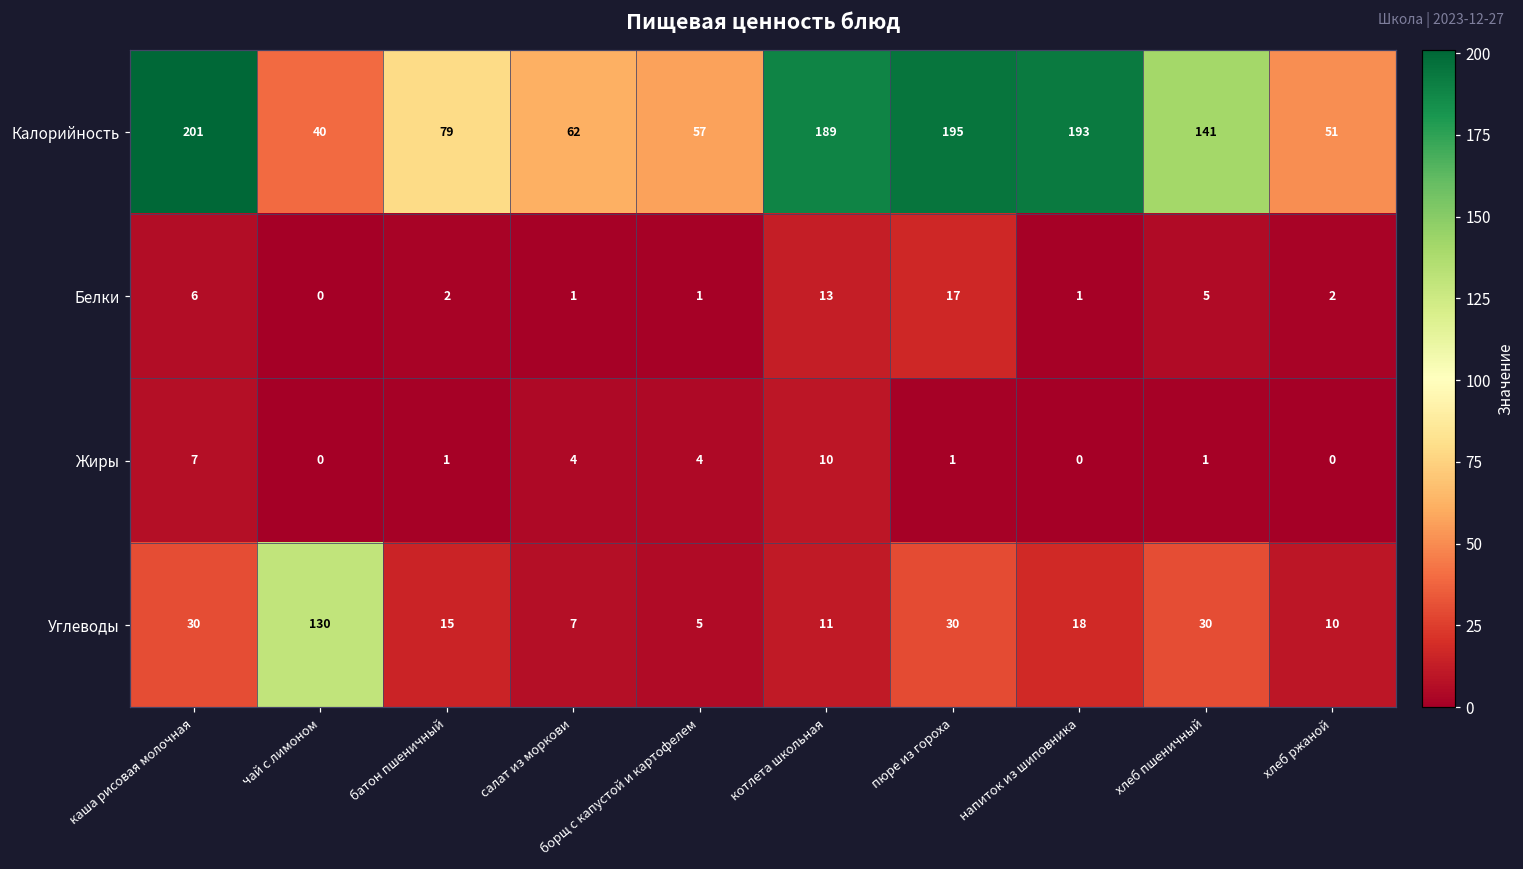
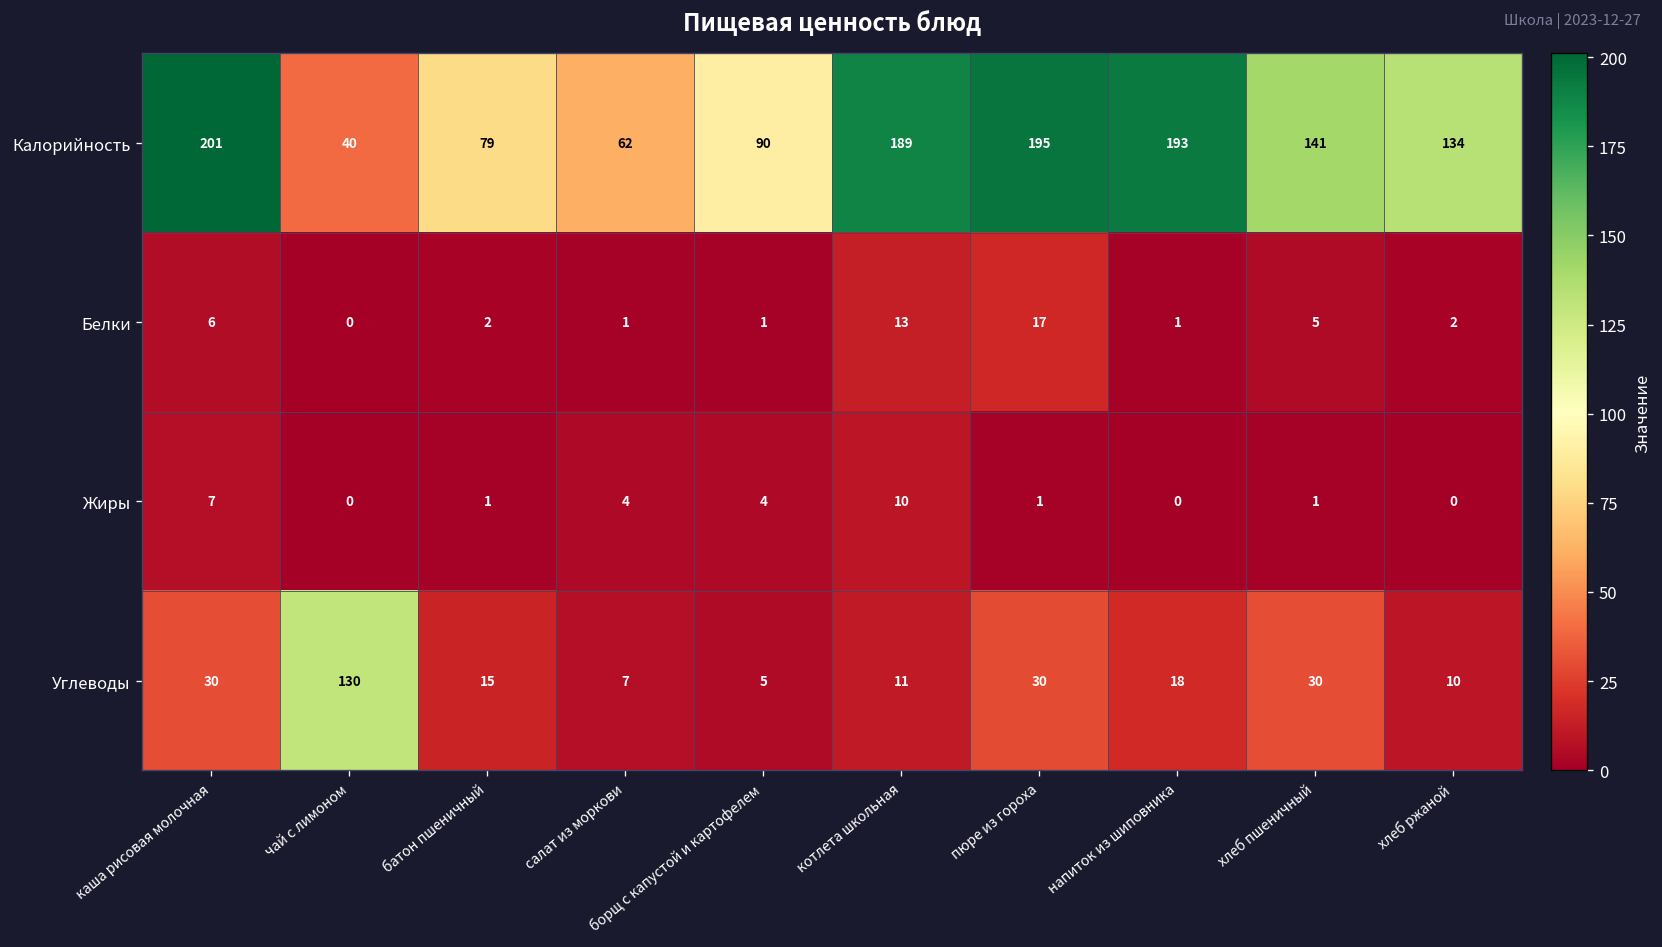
Калорийность, борщ с капустой и картофелем: 57 -> 90
Калорийность, хлеб ржаной: 51 -> 134
